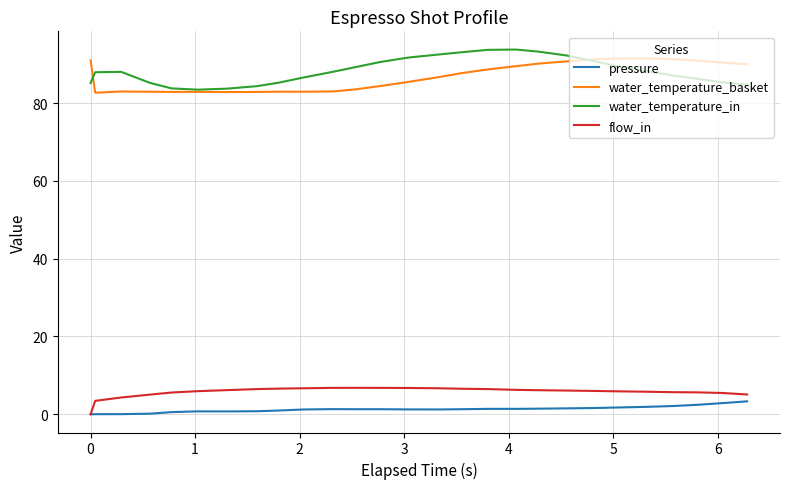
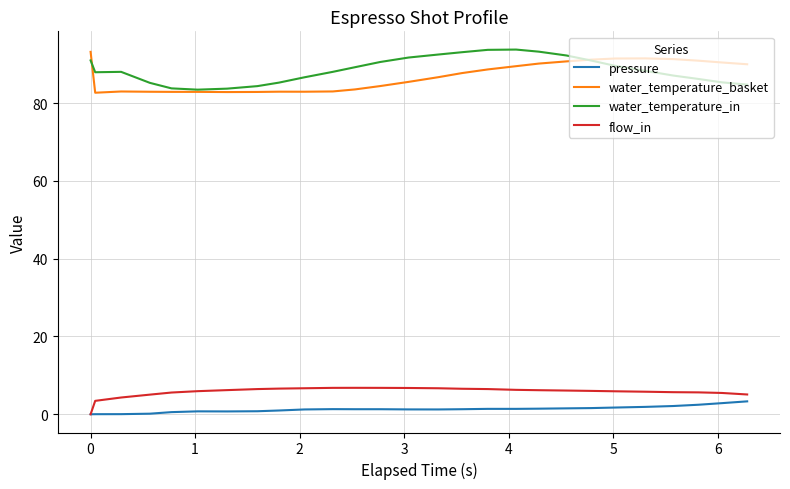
water_temperature_basket, 0: 91 -> 93
water_temperature_in, 0: 85 -> 91
